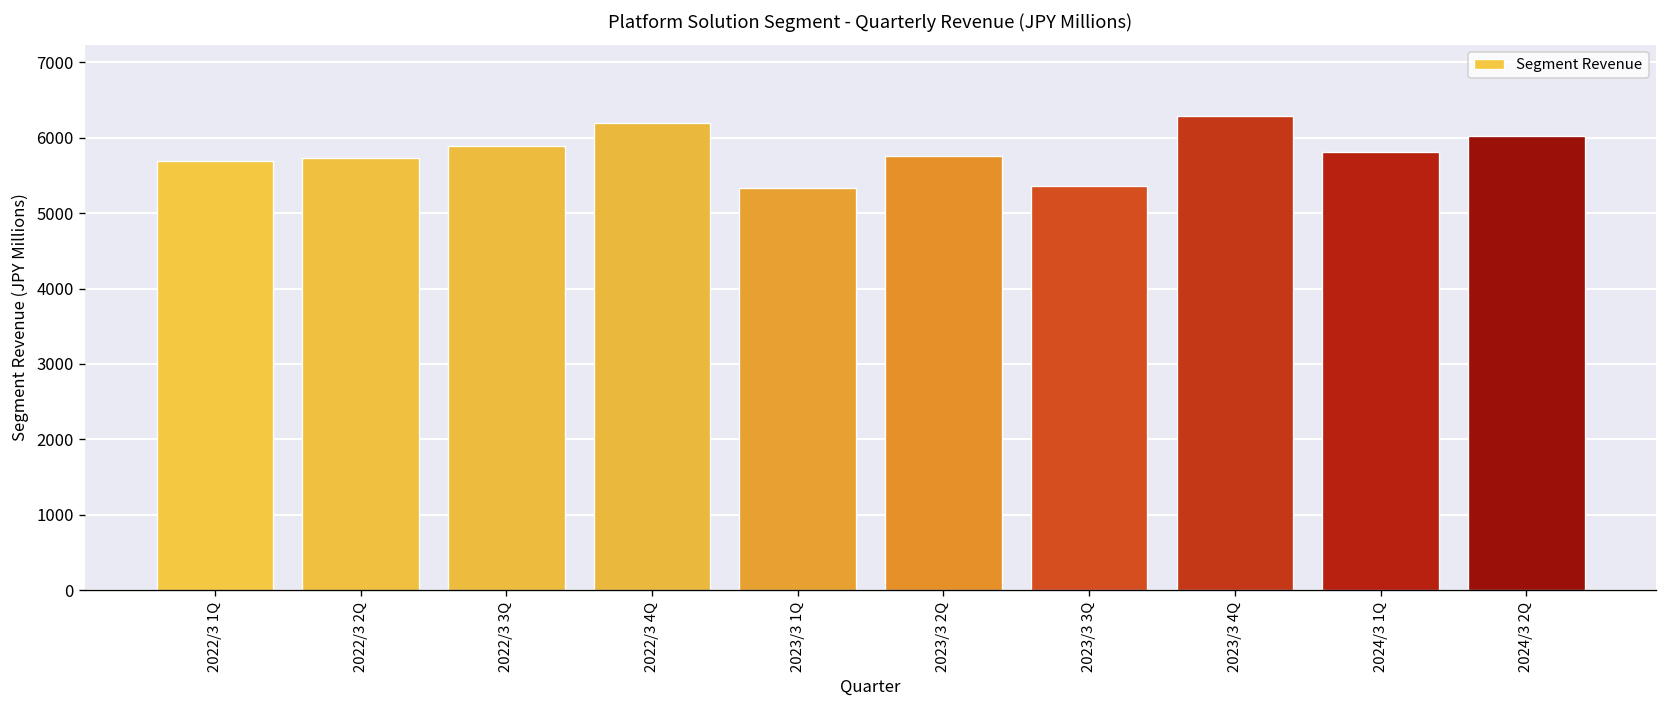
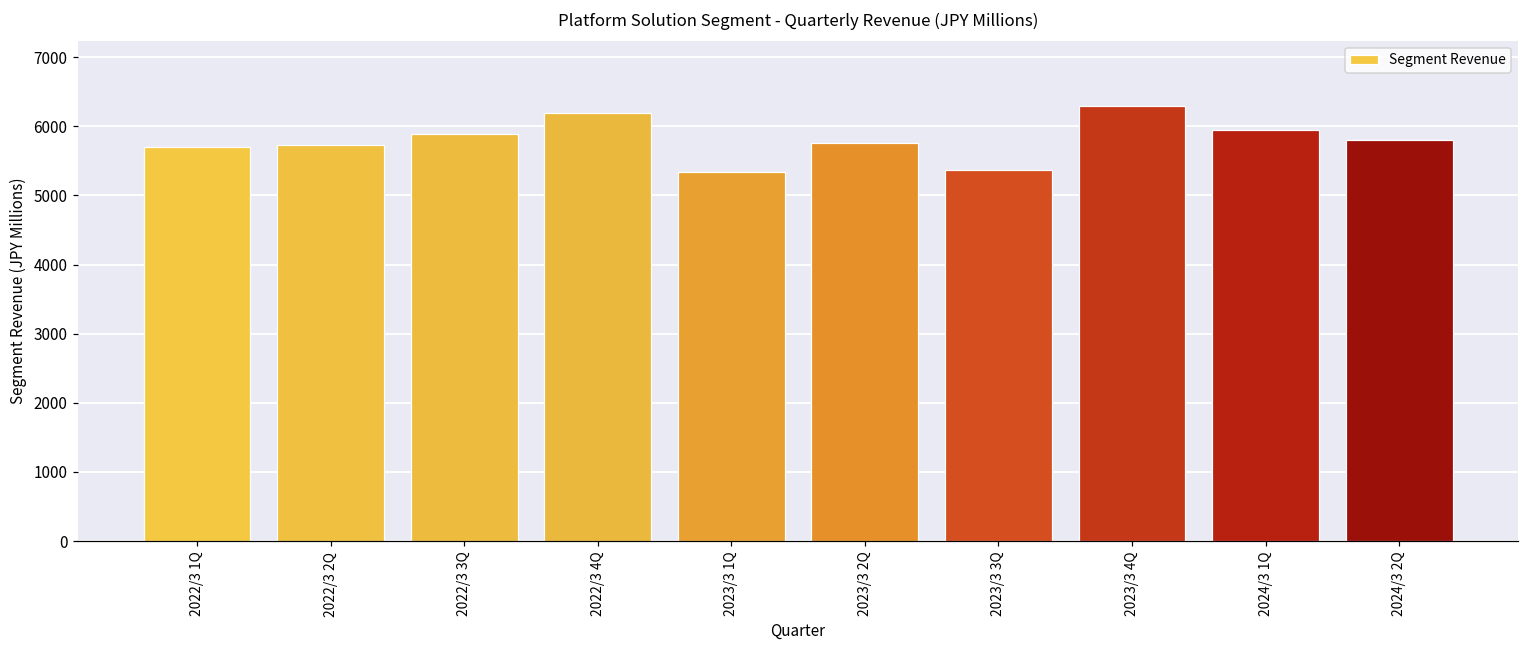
2024/3 1Q: 5800 -> 5900
2024/3 2Q: 6000 -> 5800
